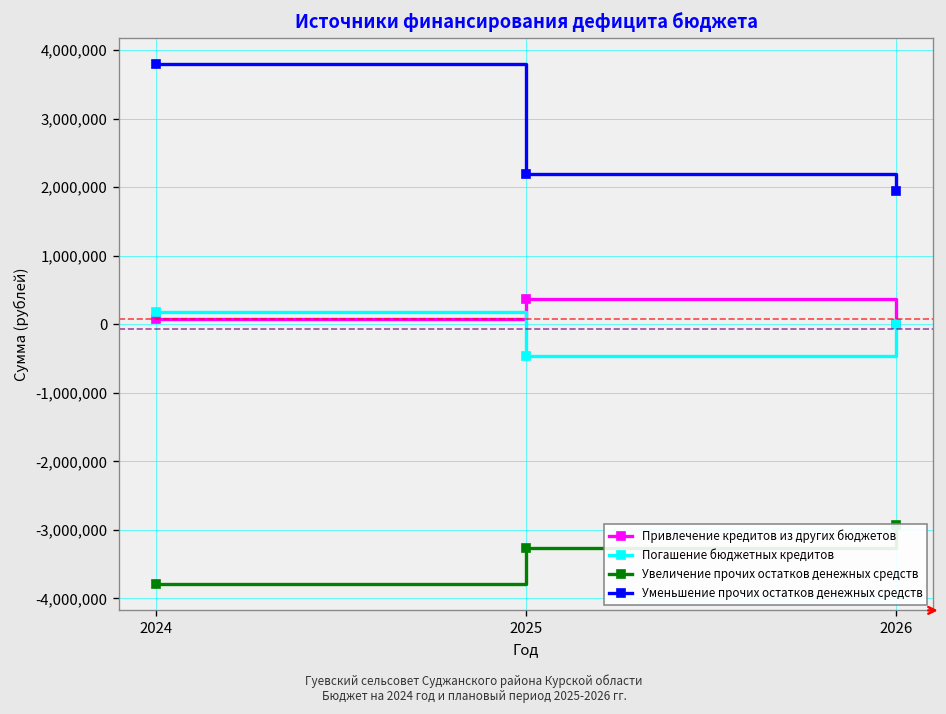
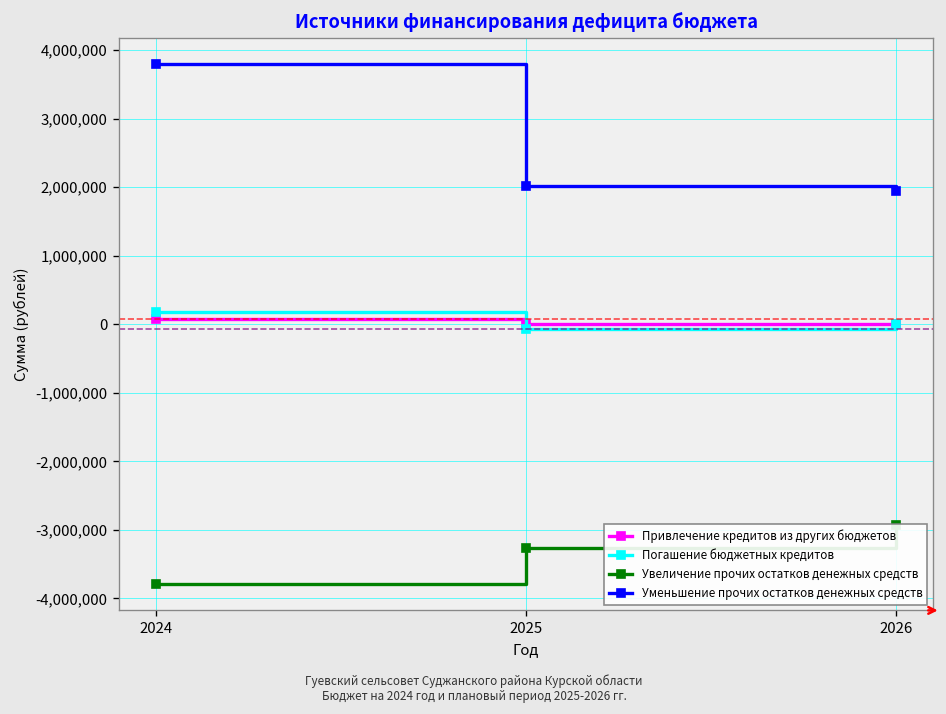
Привлечение кредитов из других бюджетов, 2025: 400,000 -> 0
Погашение бюджетных кредитов, 2025: -500,000 -> -100,000
Уменьшение прочих остатков денежных средств, 2025: 2,200,000 -> 2,000,000
